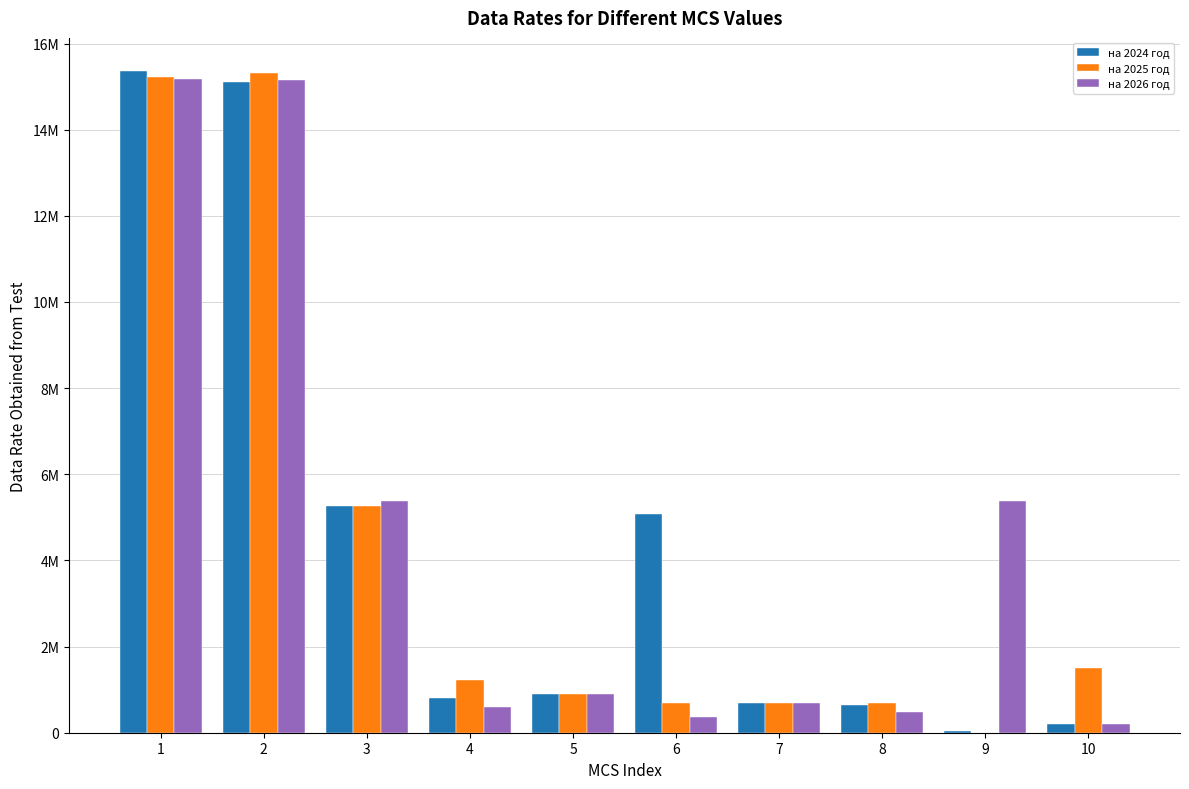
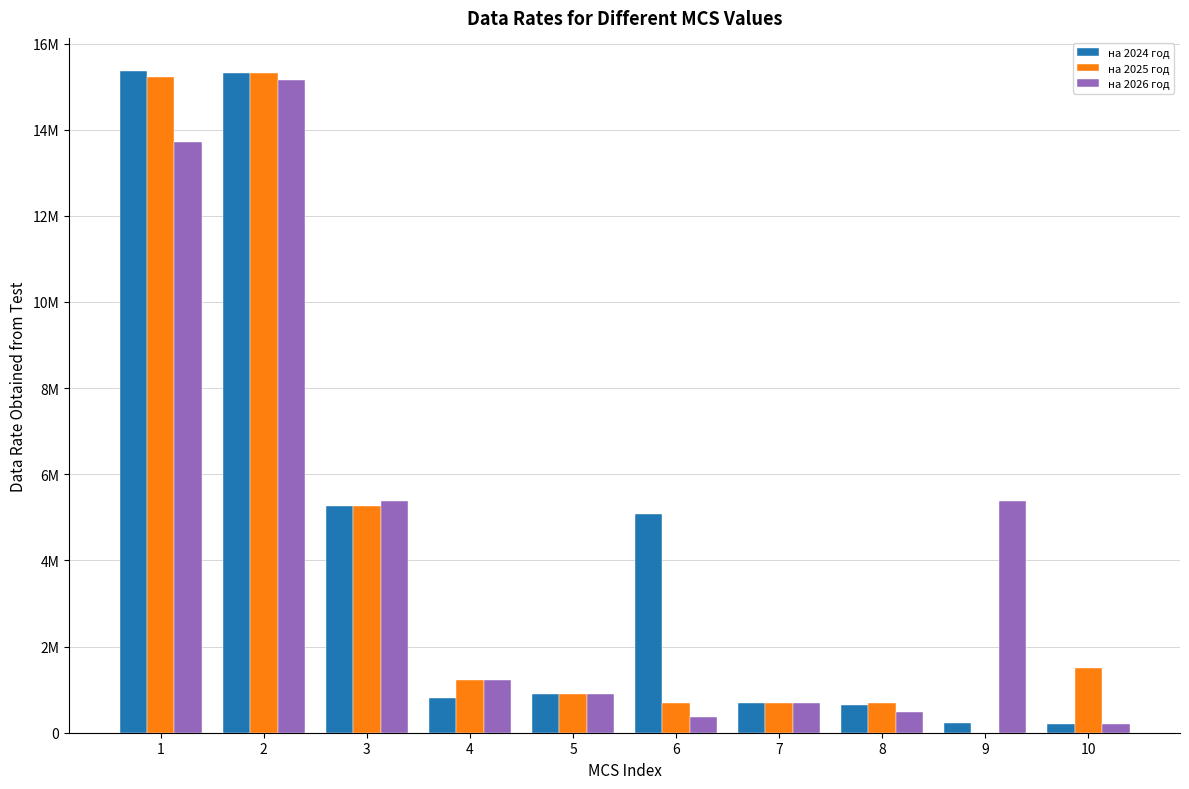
на 2026 год, 1: 15200000 -> 13700000
на 2024 год, 2: 15100000 -> 15300000
на 2026 год, 4: 600000 -> 1200000
на 2024 год, 9: 0 -> 200000
